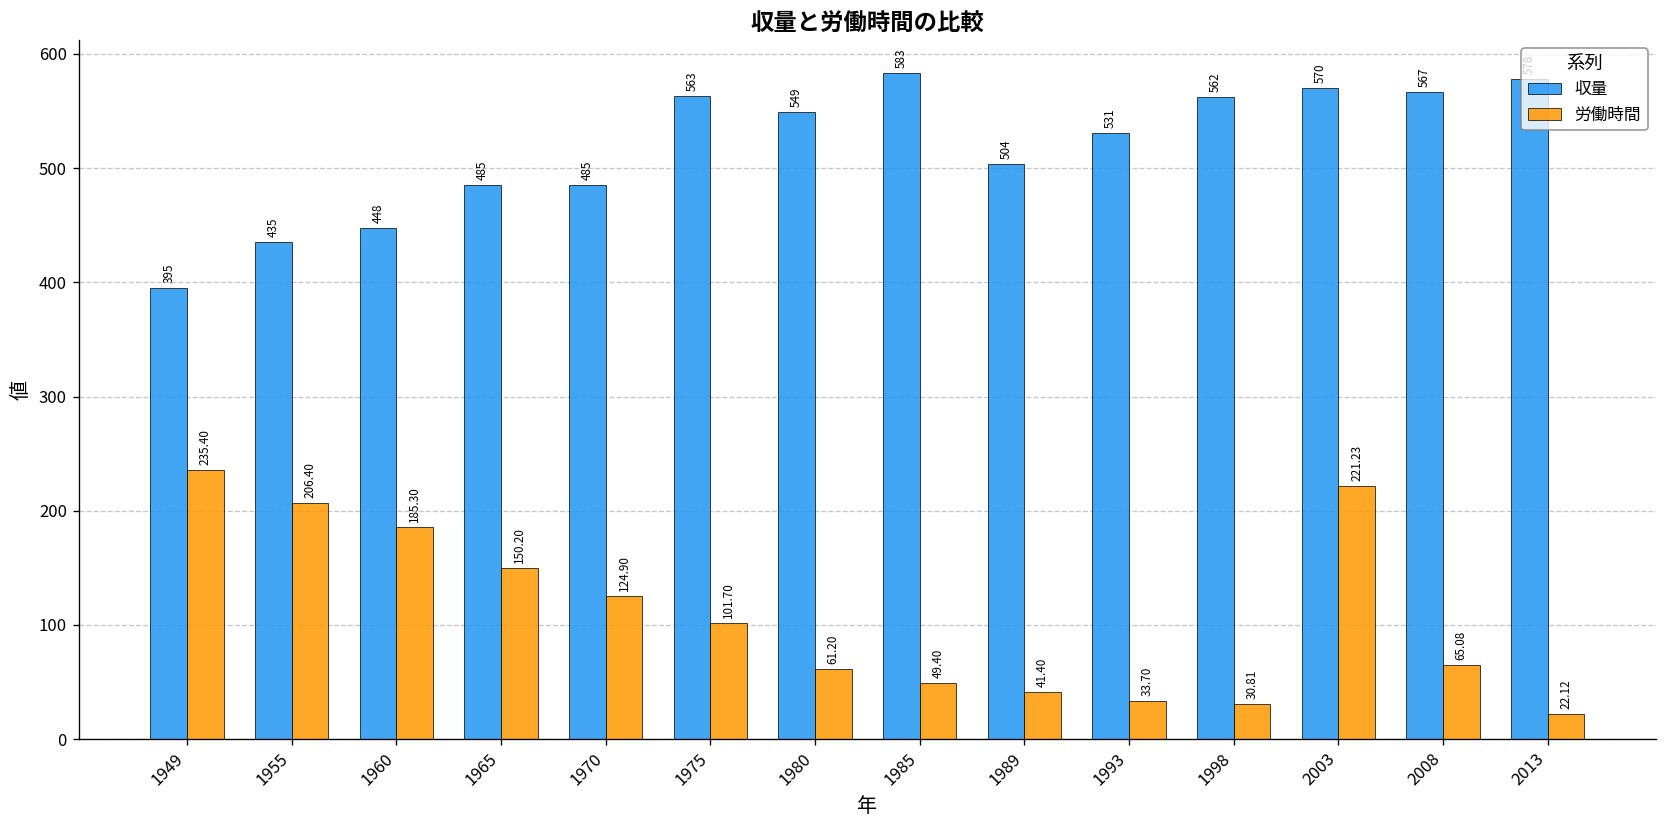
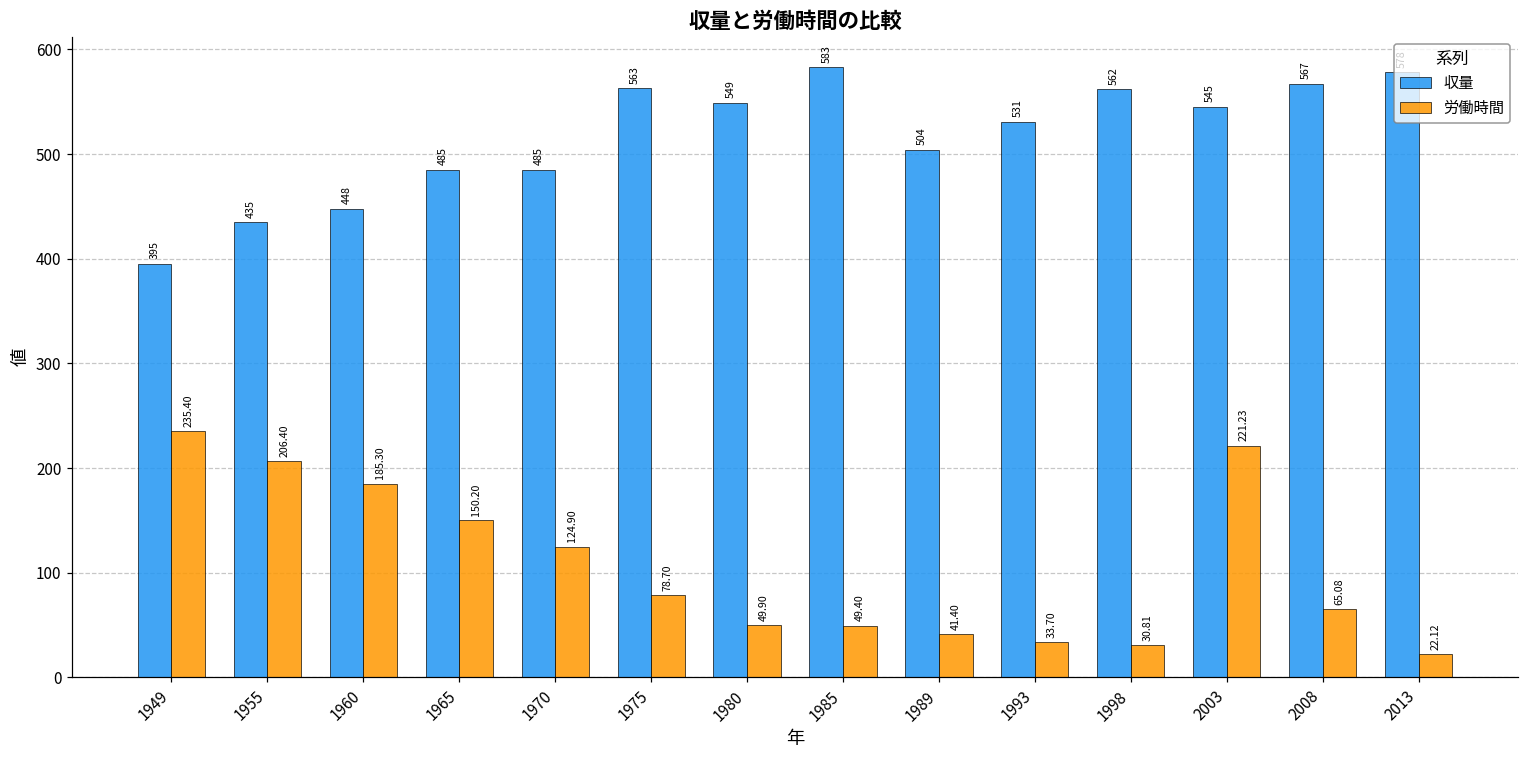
労働時間, 1975: 101.70 -> 78.70
労働時間, 1980: 61.20 -> 49.90
収量, 2003: 570 -> 545
